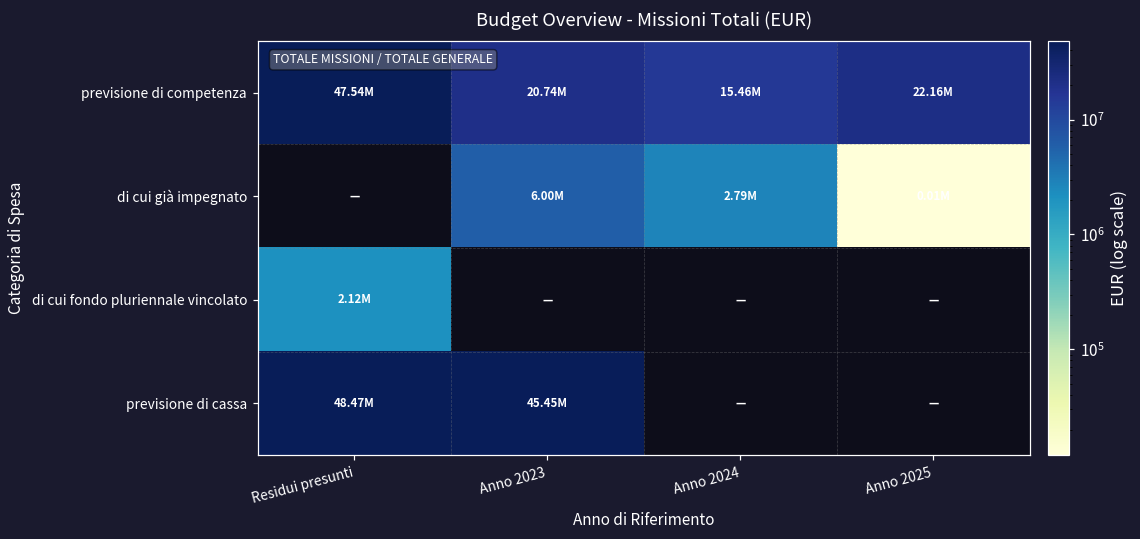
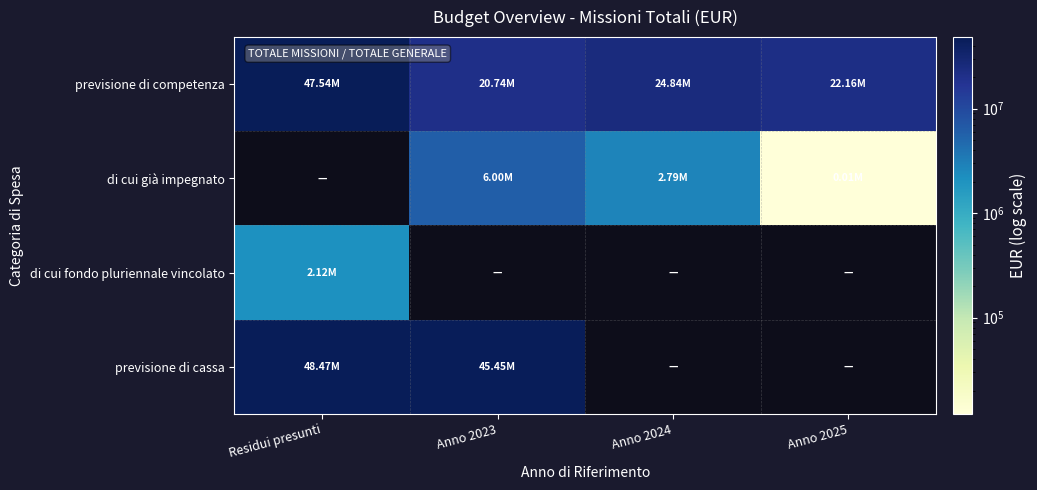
previsione di competenza, Anno 2024: 15.46M -> 24.84M
